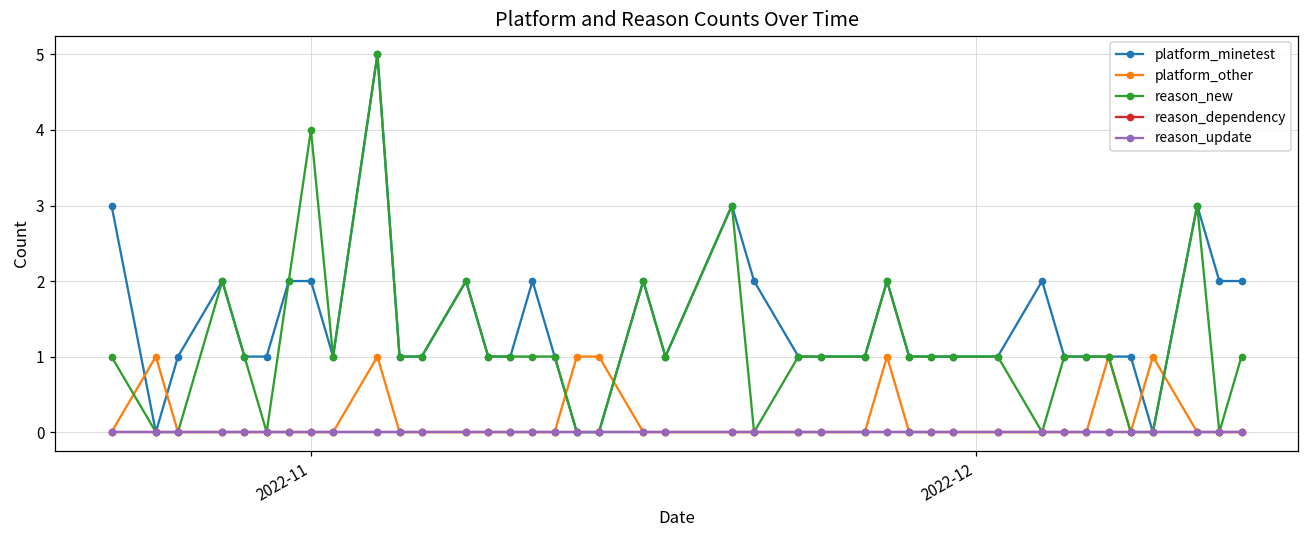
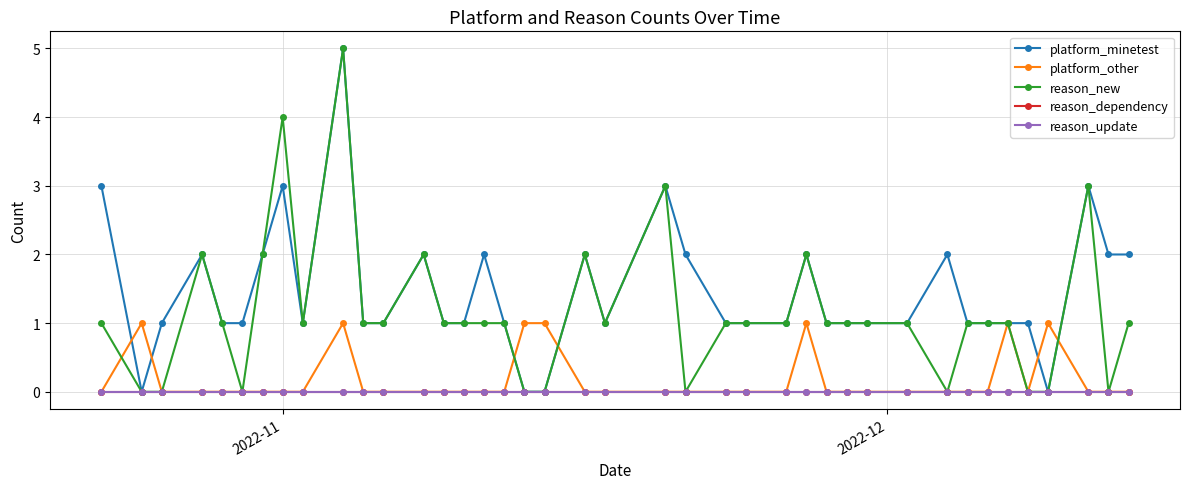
platform_minetest, 2022-11: 2 -> 3
